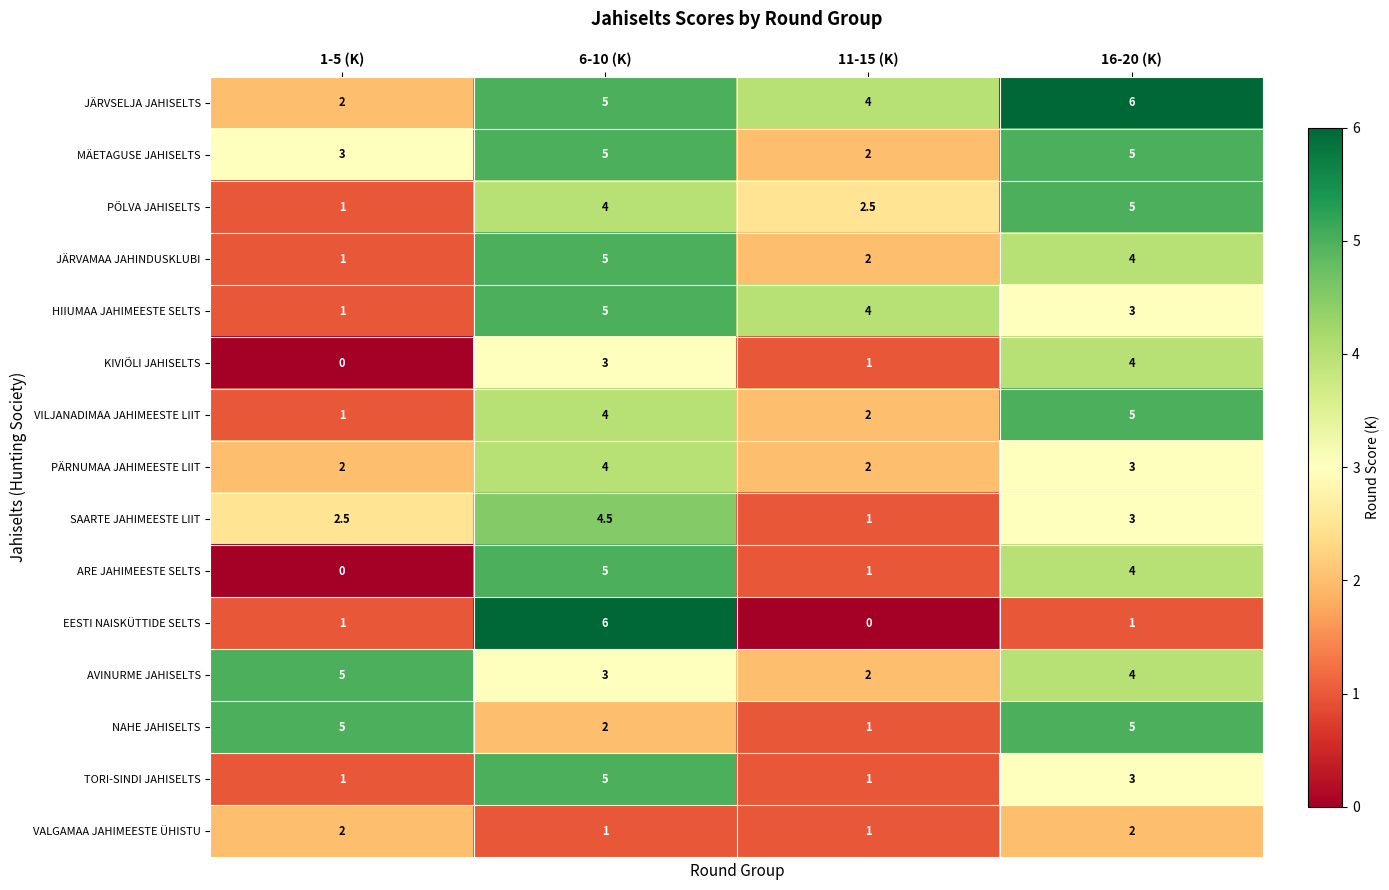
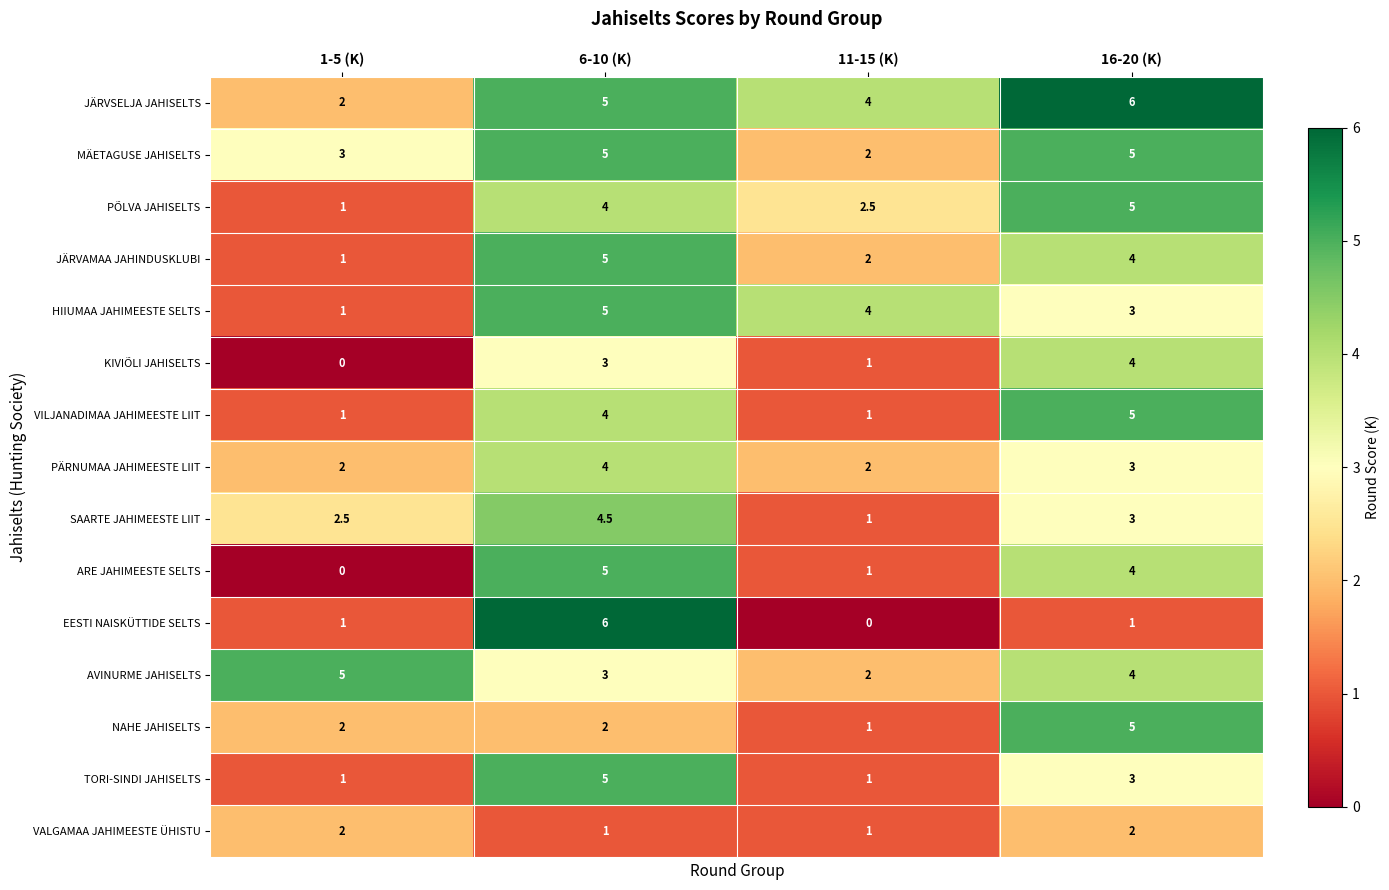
VILJANADIMAA JAHIMEESTE LIIT, 11-15 (K): 2 -> 1
NAHE JAHISELTS, 1-5 (K): 5 -> 2
